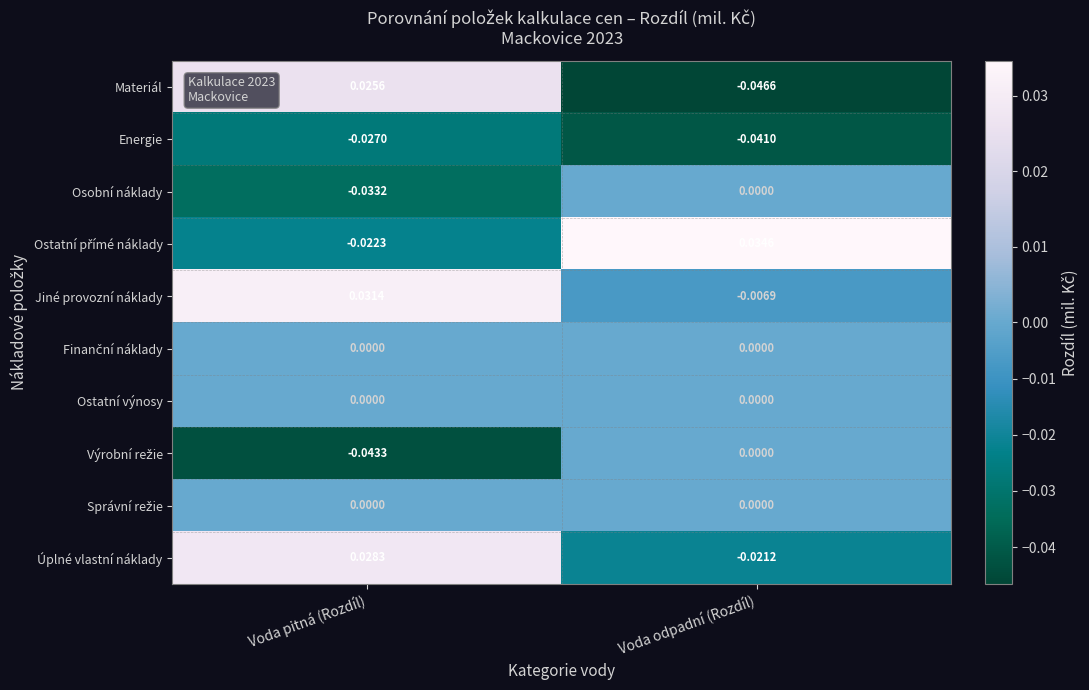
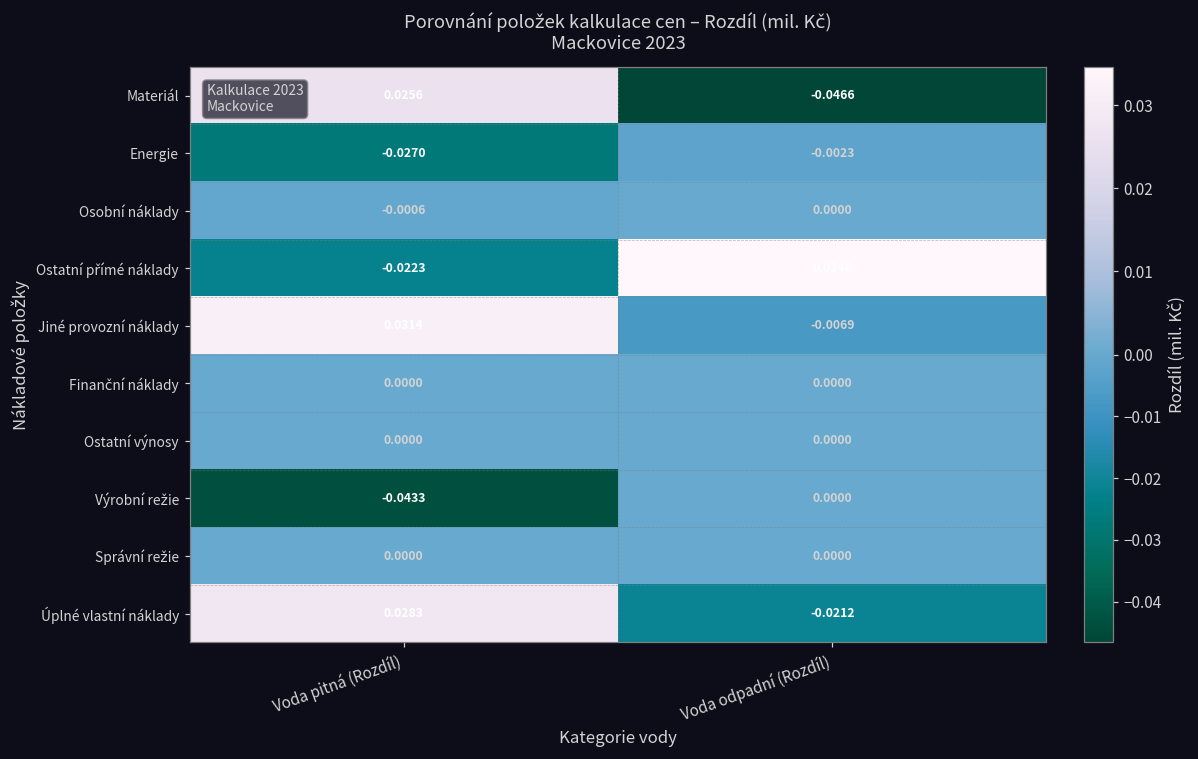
Energie, Voda odpadní (Rozdíl): -0.0410 -> -0.0023
Osobní náklady, Voda pitná (Rozdíl): -0.0332 -> -0.0006
